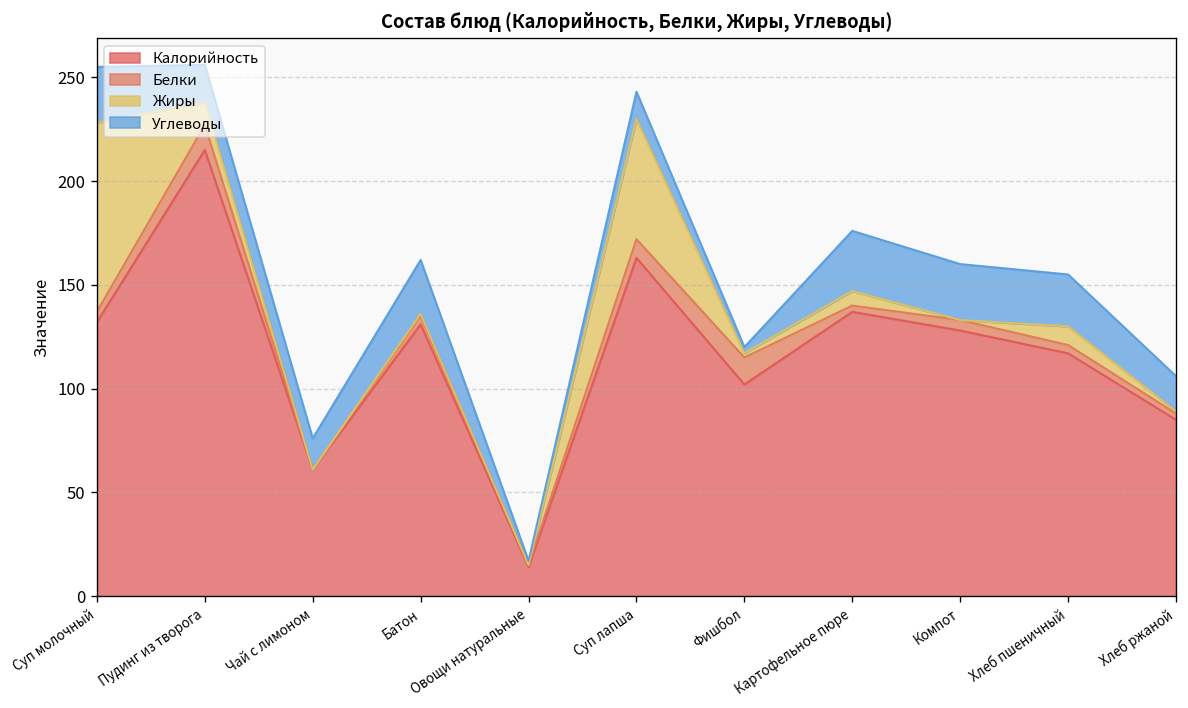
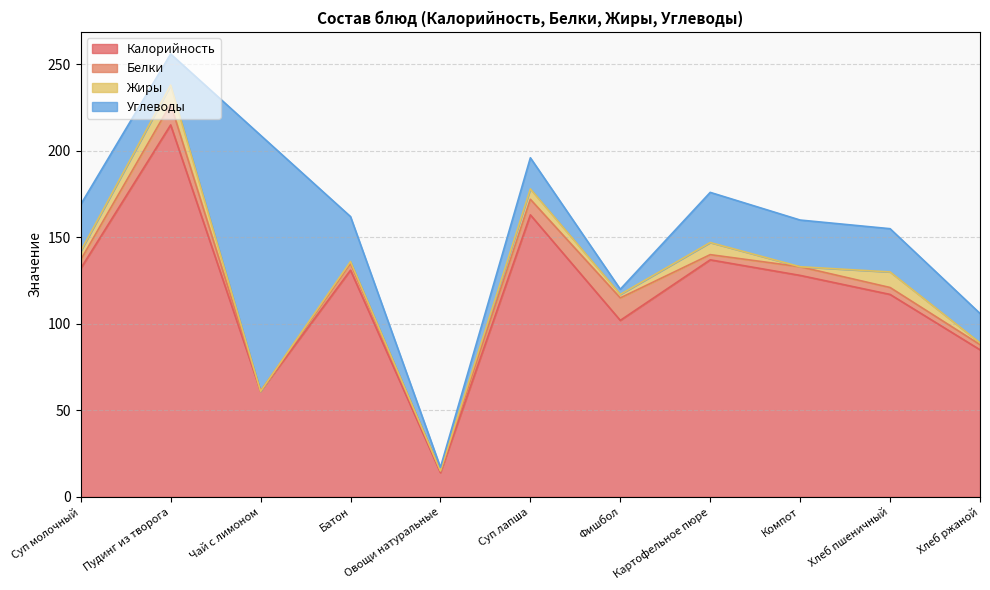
Жиры, Суп молочный: 91 -> 5
Углеводы, Чай с лимоном: 15 -> 148
Жиры, Суп лапша: 58 -> 6
Углеводы, Суп лапша: 13 -> 18
